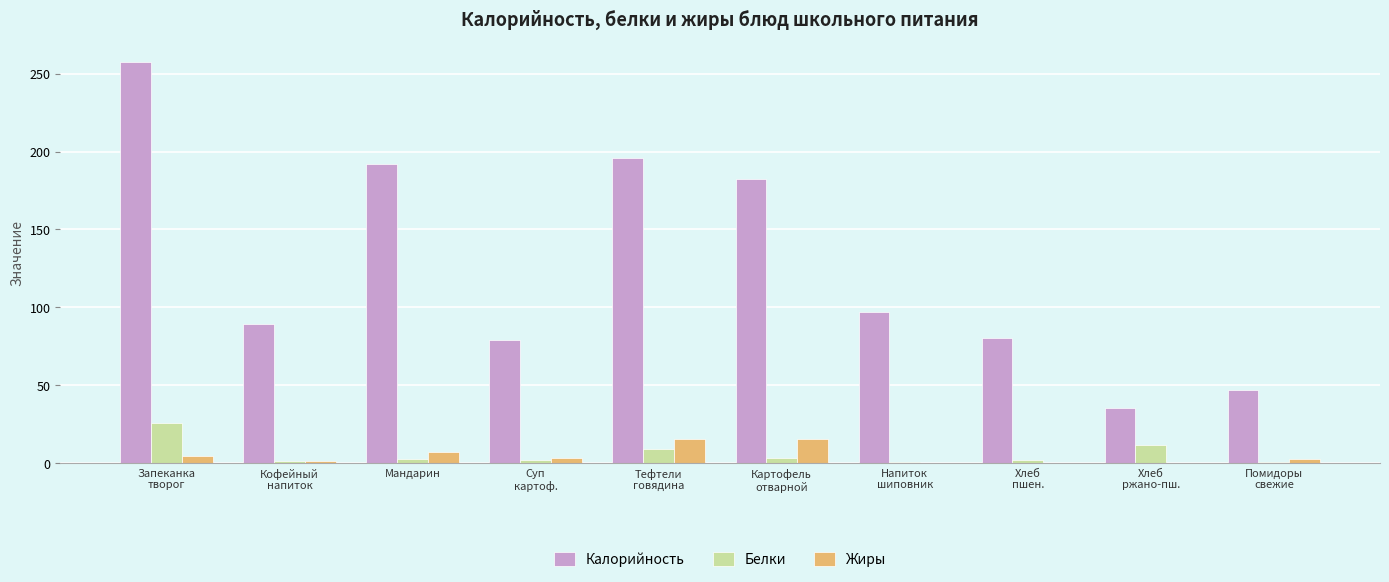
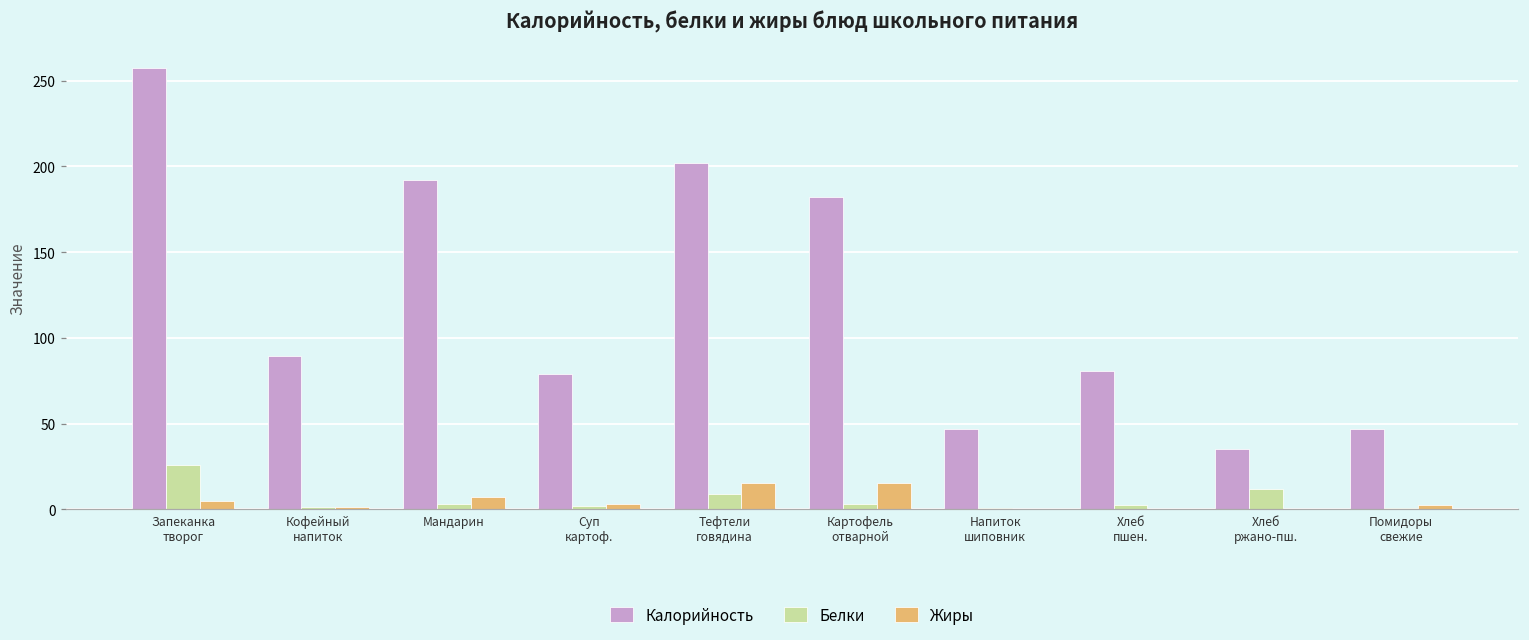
Калорийность, Тефтели говядина: 196 -> 202
Калорийность, Напиток шиповник: 97 -> 47
